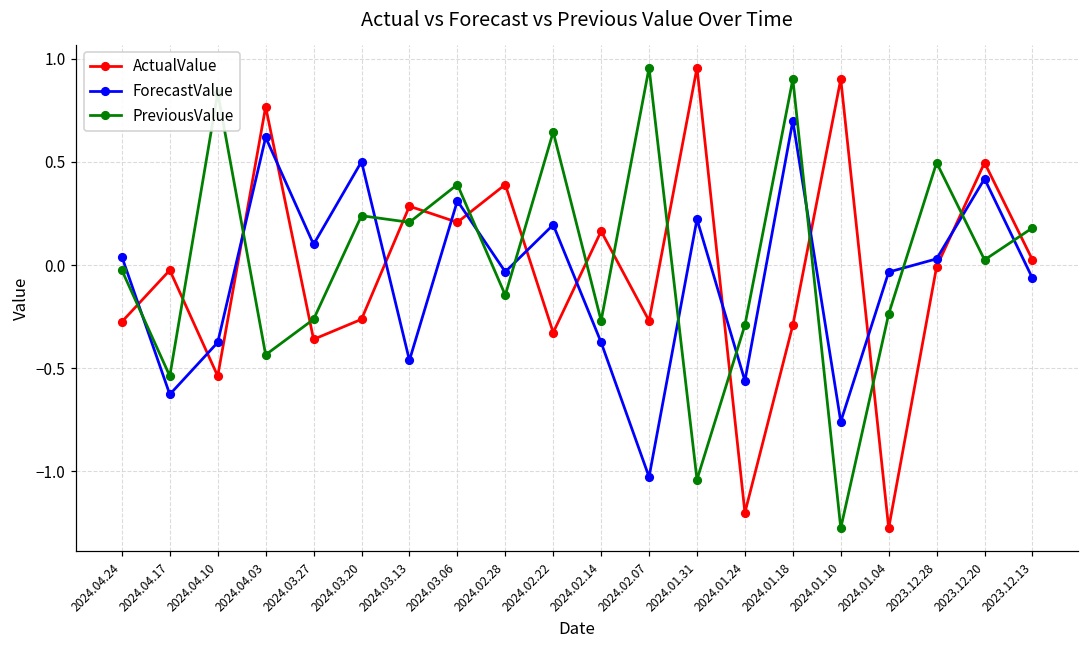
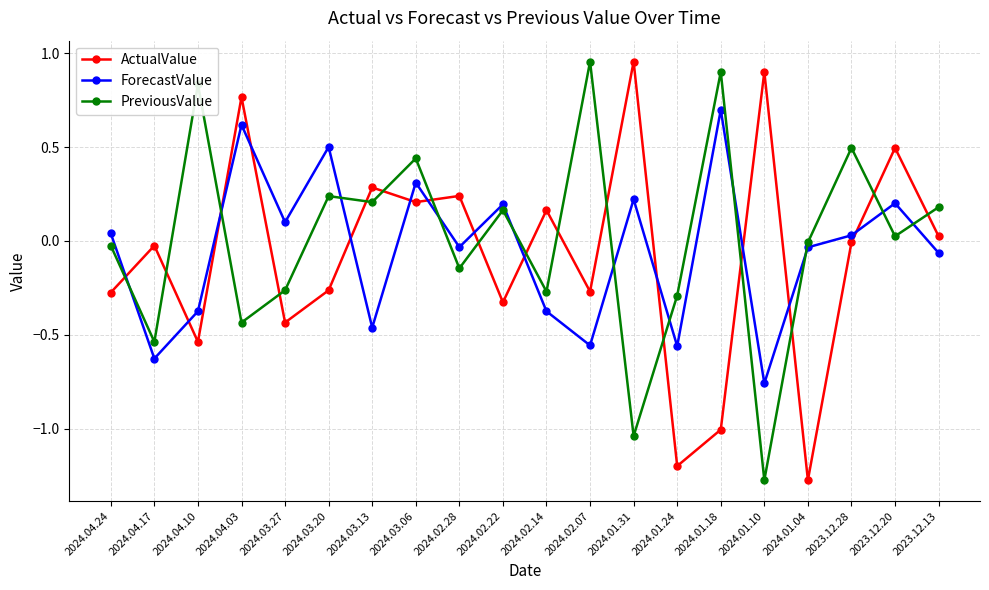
ActualValue, 2024.03.27: -0.36 -> -0.44
PreviousValue, 2024.03.06: 0.39 -> 0.44
ActualValue, 2024.02.28: 0.39 -> 0.24
PreviousValue, 2024.02.22: 0.65 -> 0.16
ForecastValue, 2024.02.07: -1.03 -> -0.56
ActualValue, 2024.01.18: -0.29 -> -1.01
PreviousValue, 2024.01.04: -0.24 -> -0.01
ForecastValue, 2023.12.20: 0.42 -> 0.20
